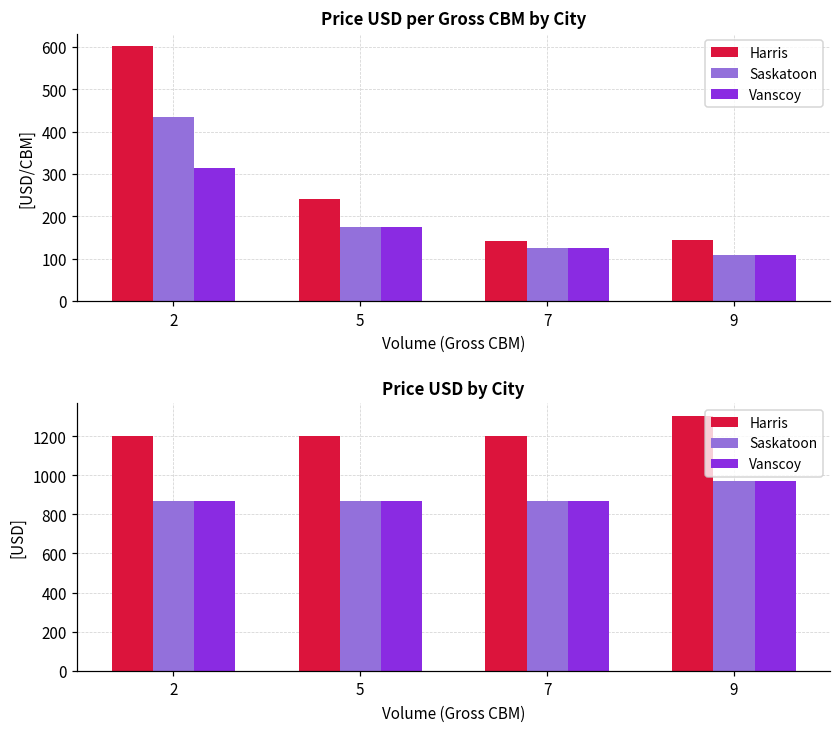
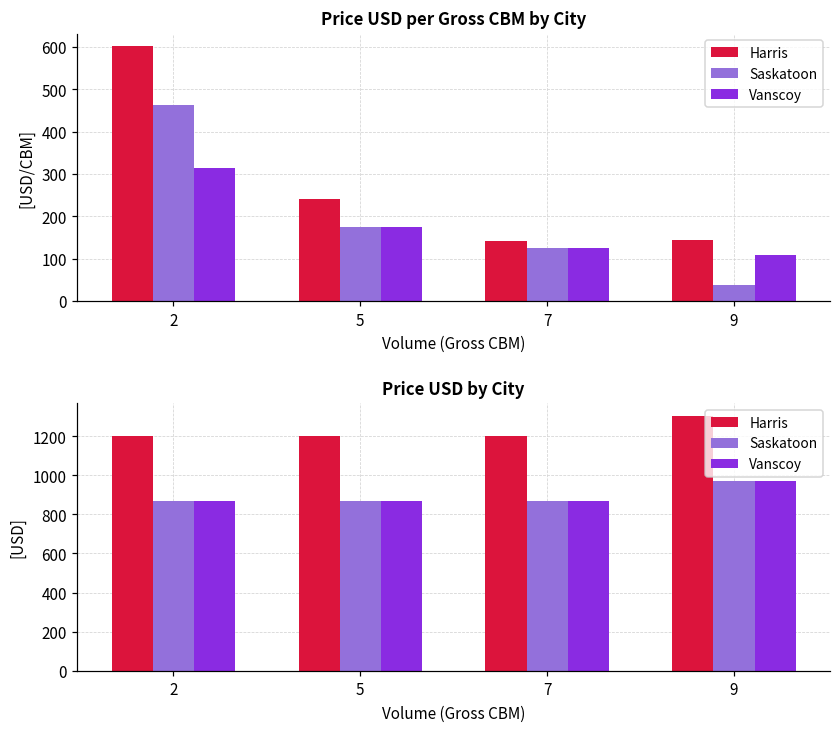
Price USD per Gross CBM by City, Saskatoon, 2: 440 -> 460
Price USD per Gross CBM by City, Saskatoon, 9: 110 -> 40
